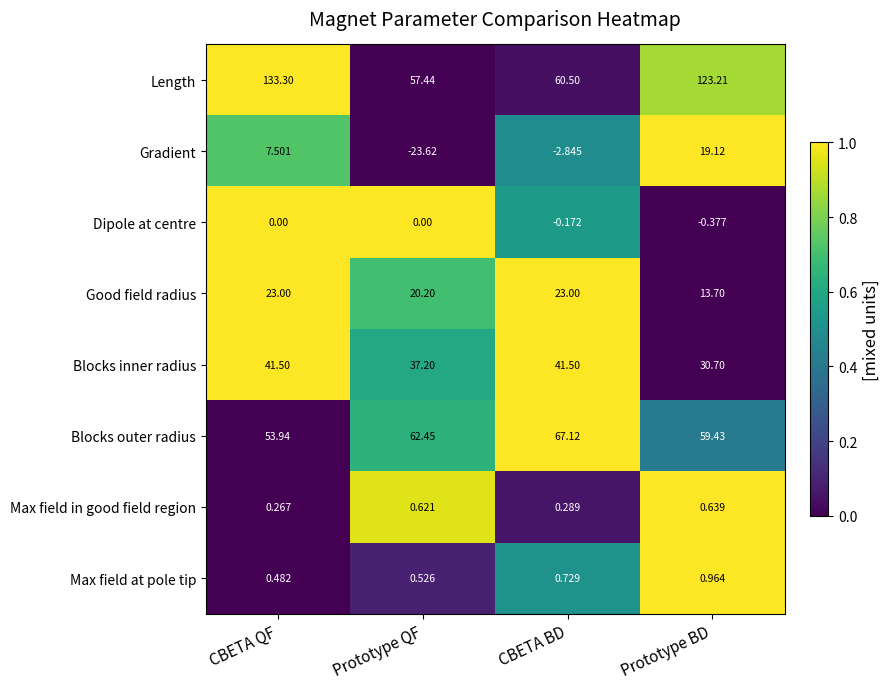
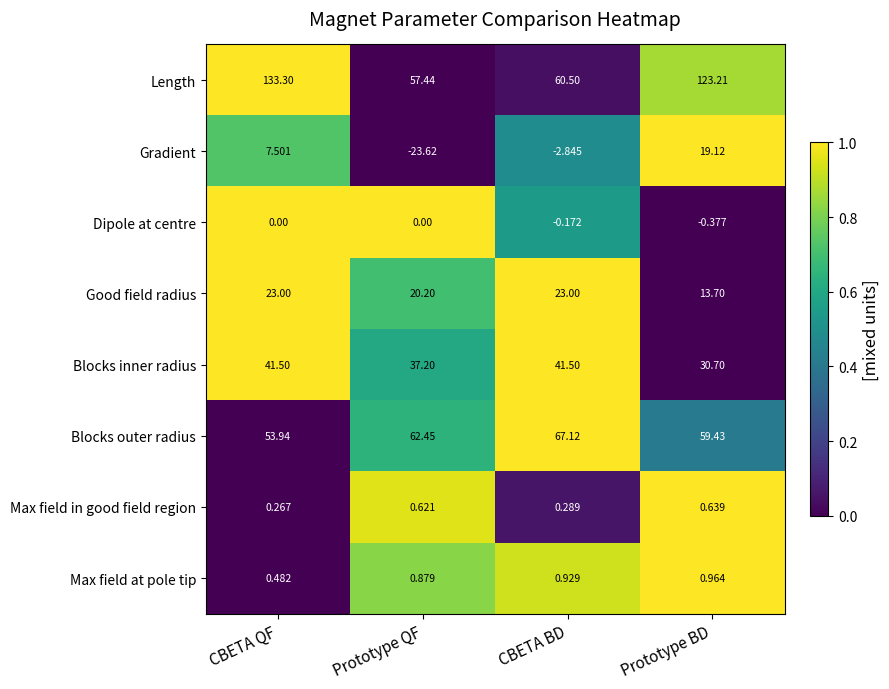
Max field at pole tip, Prototype QF: 0.526 -> 0.879
Max field at pole tip, CBETA BD: 0.729 -> 0.929
